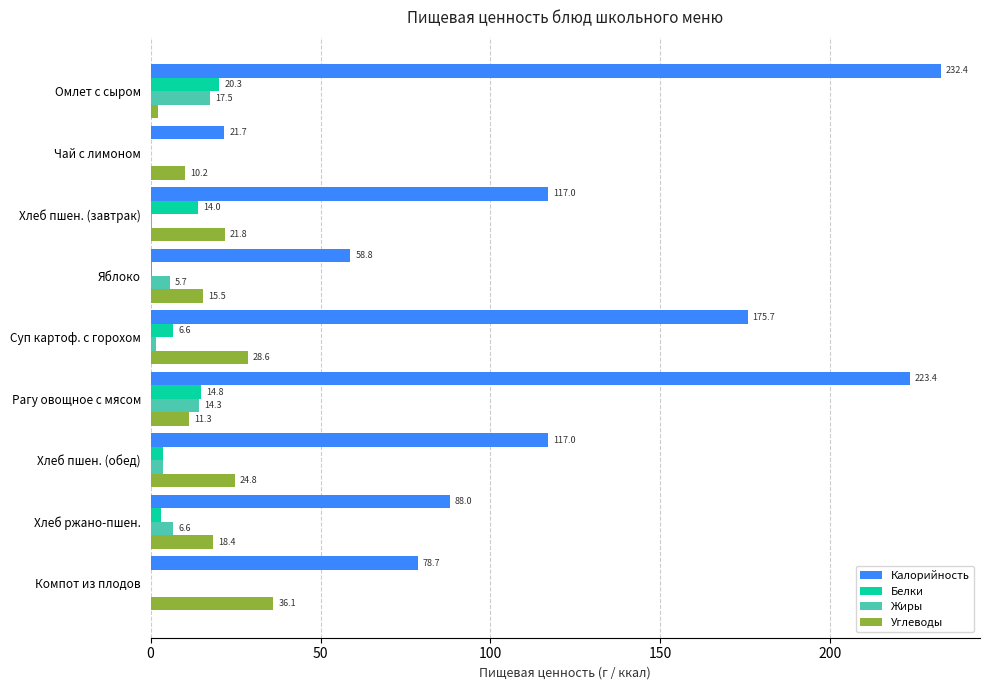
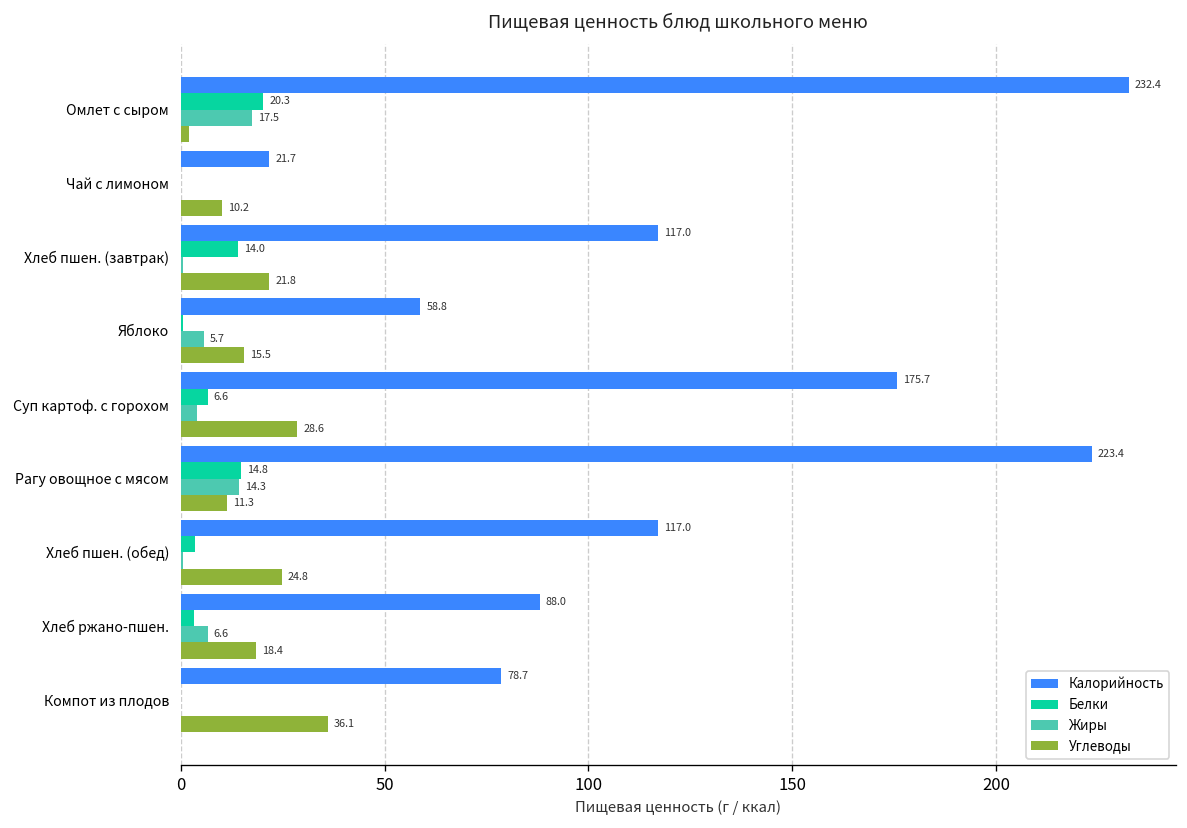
Жиры, Суп картоф. с горохом: 1 -> 4
Жиры, Хлеб пшен. (обед): 4 -> 0
